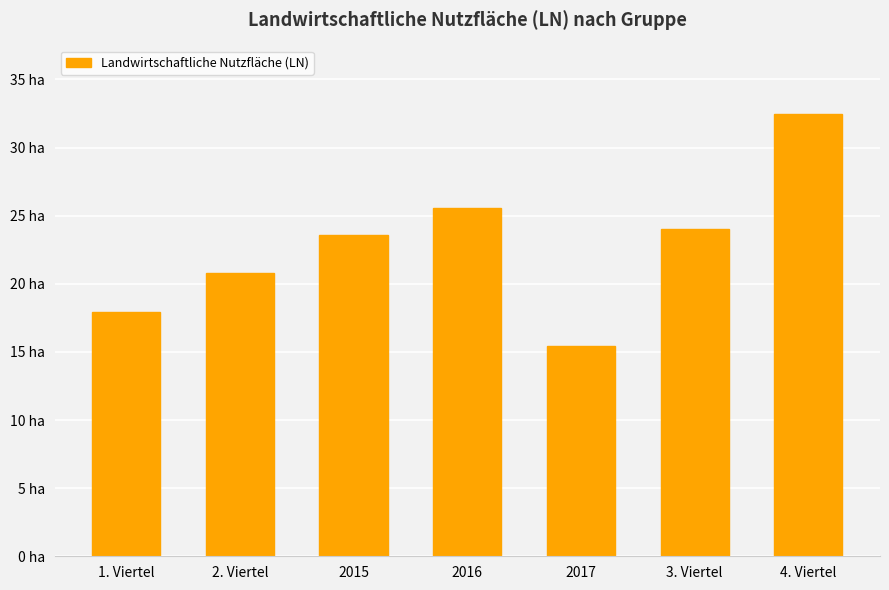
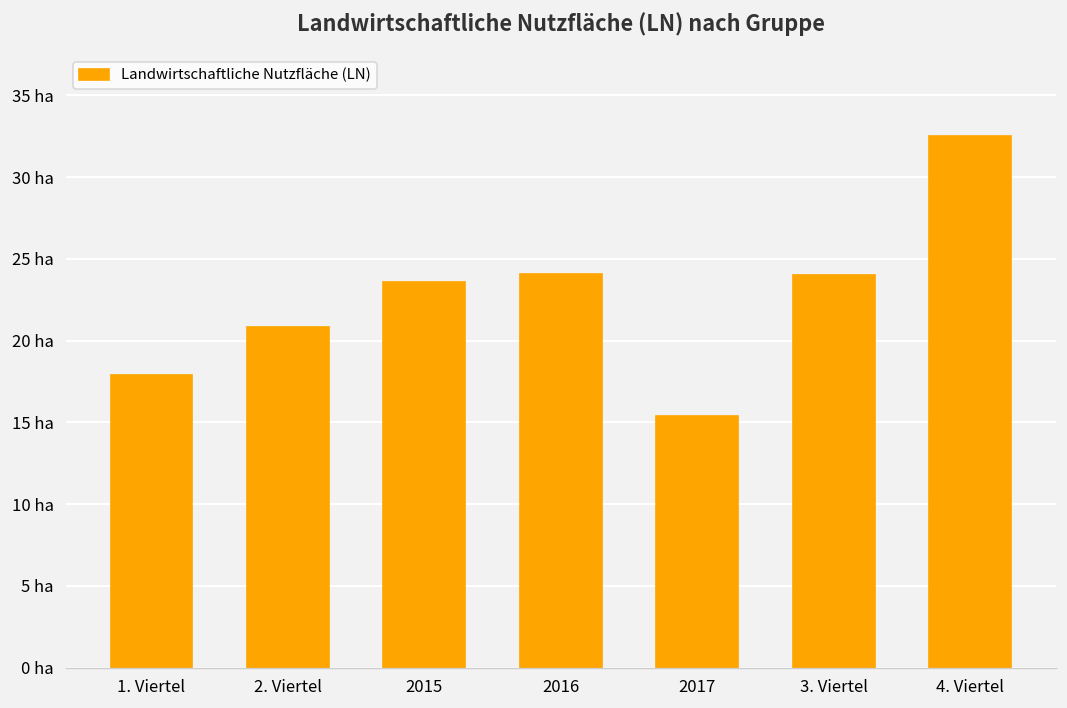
2016: 25.6 ha -> 24.1 ha
